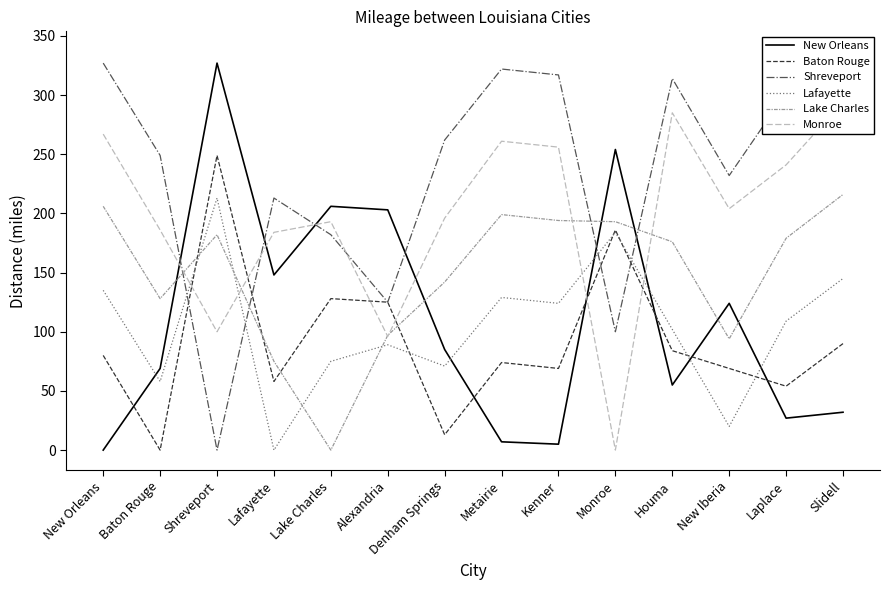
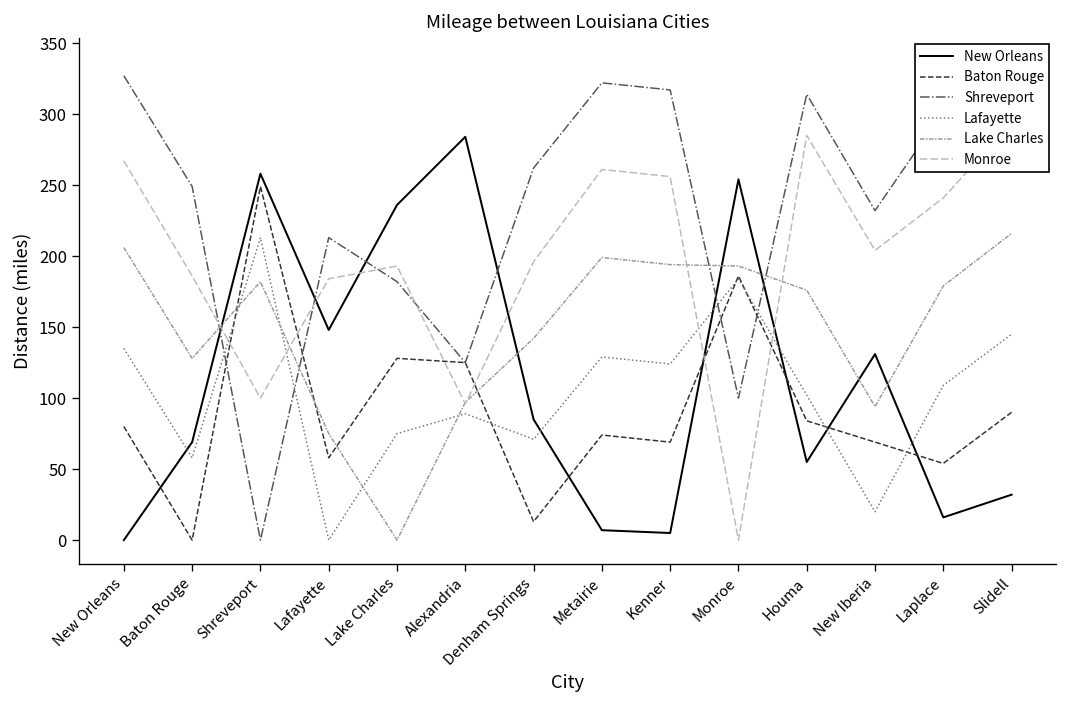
New Orleans, Shreveport: 327 -> 258
New Orleans, Lake Charles: 206 -> 236
New Orleans, Alexandria: 203 -> 284
New Orleans, New Iberia: 124 -> 131
New Orleans, Laplace: 27 -> 16
